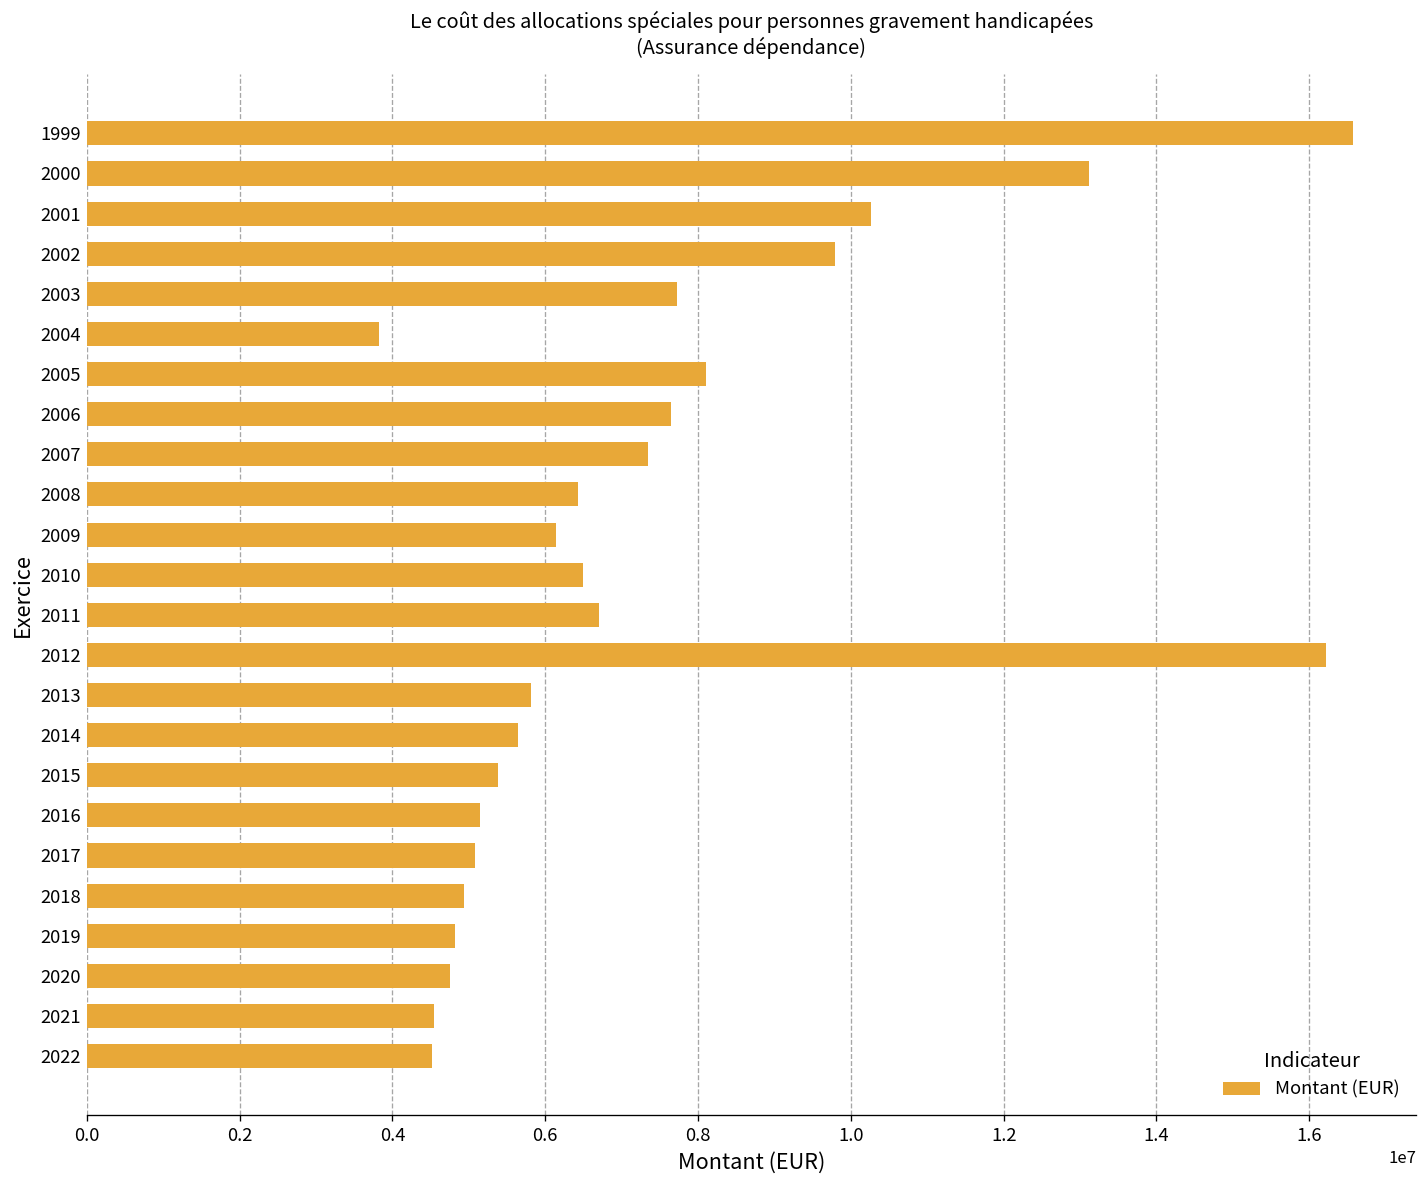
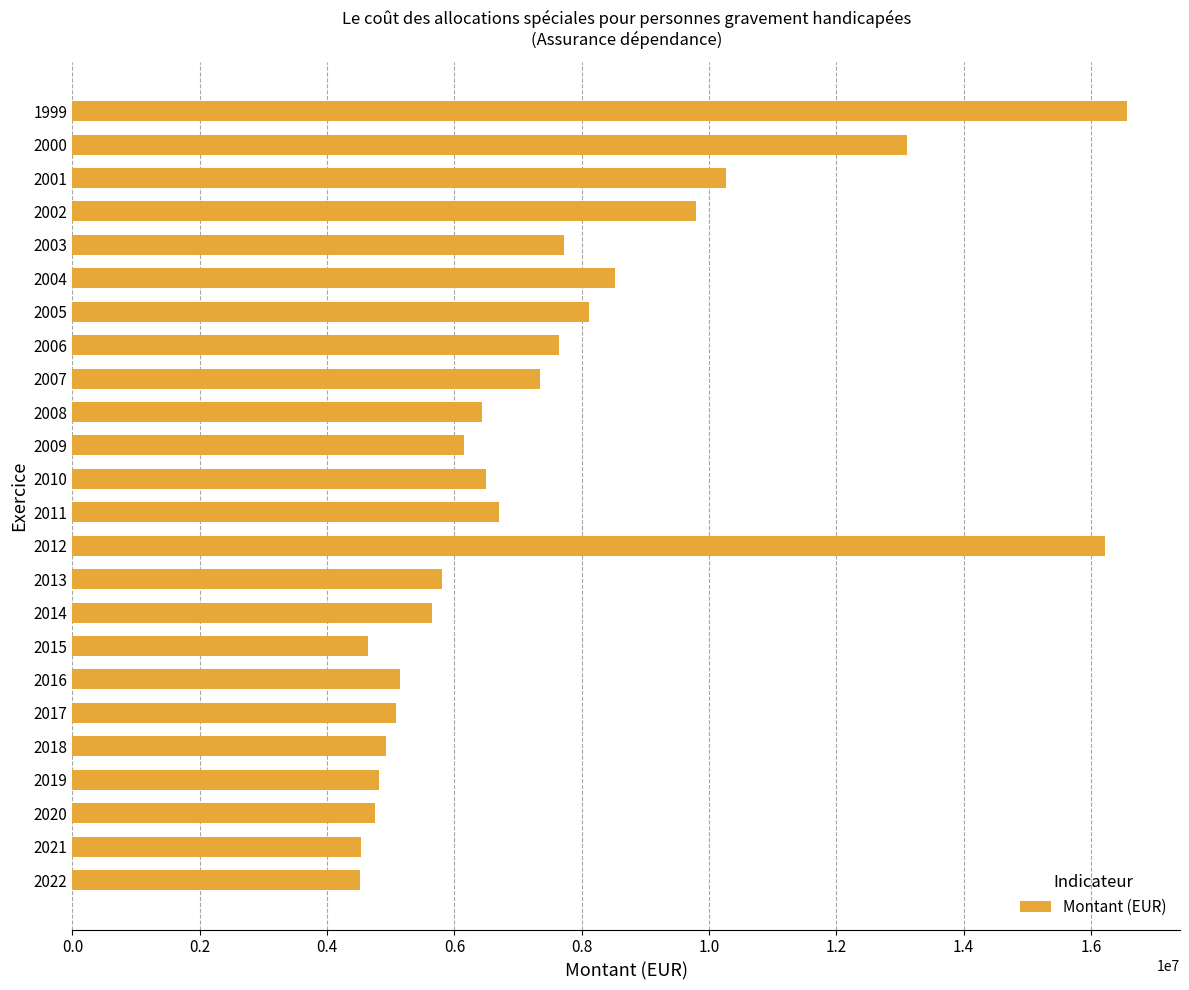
2004: 3800000 -> 8500000
2015: 5400000 -> 4600000
